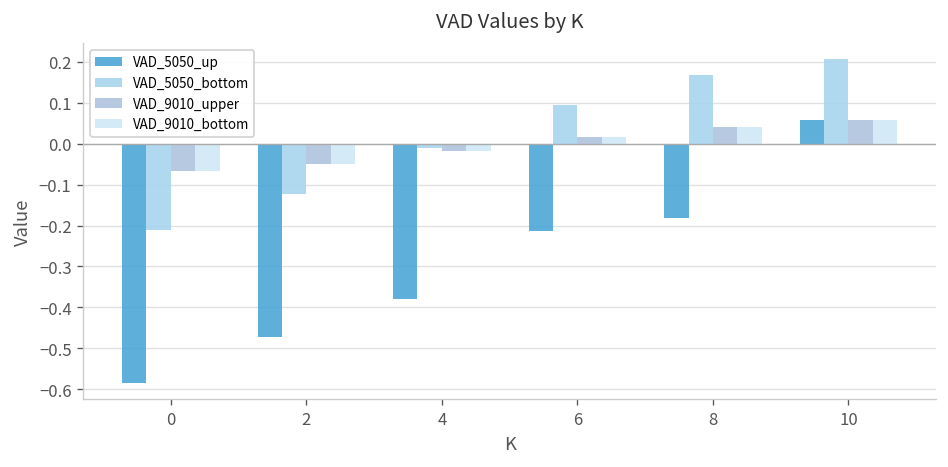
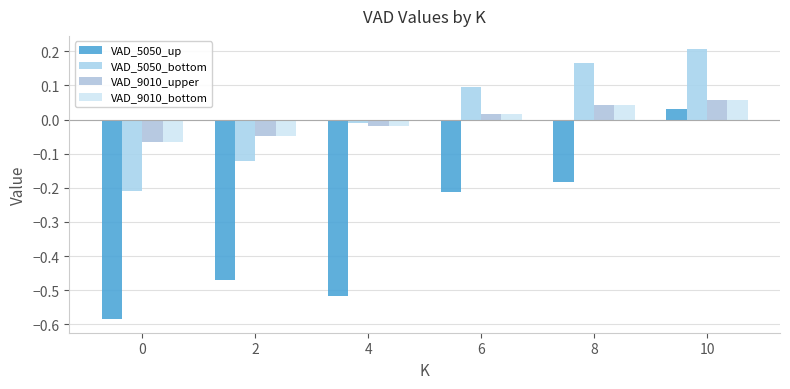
VAD_5050_up, 4: -0.38 -> -0.52
VAD_5050_up, 10: 0.06 -> 0.03
